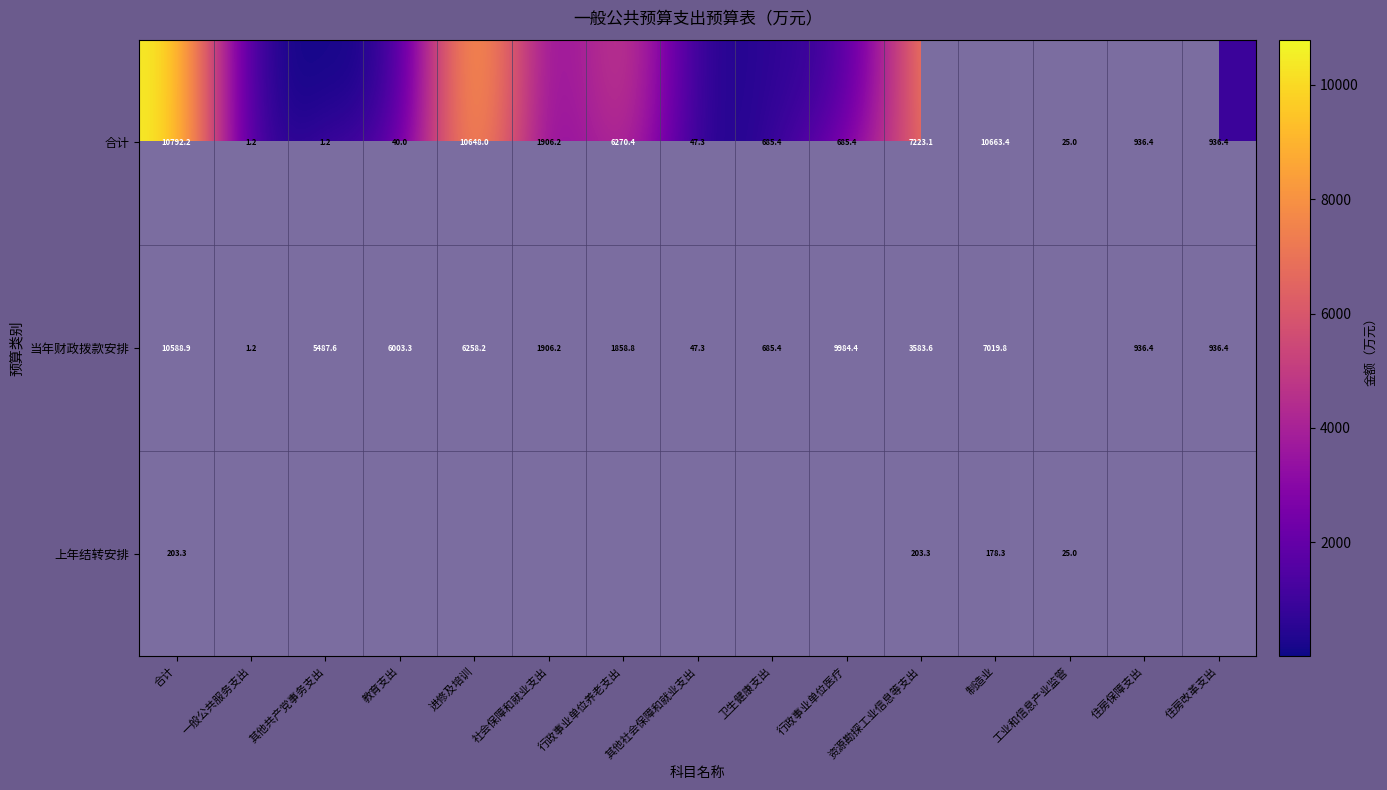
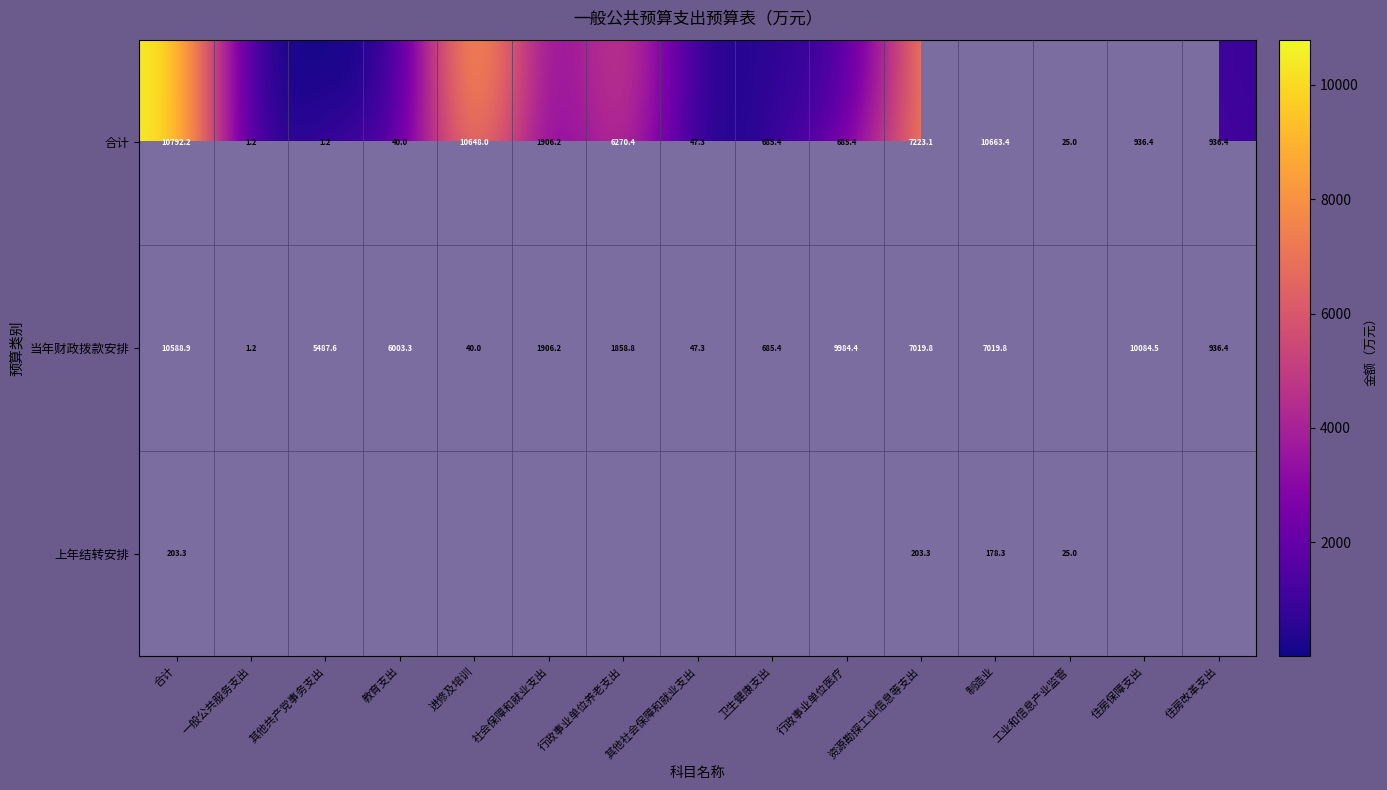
当年财政拨款安排, 进修及培训: 6258.2 -> 40.0
当年财政拨款安排, 资源勘探工业信息等支出: 3583.6 -> 7019.8
当年财政拨款安排, 住房保障支出: 936.4 -> 10084.5
